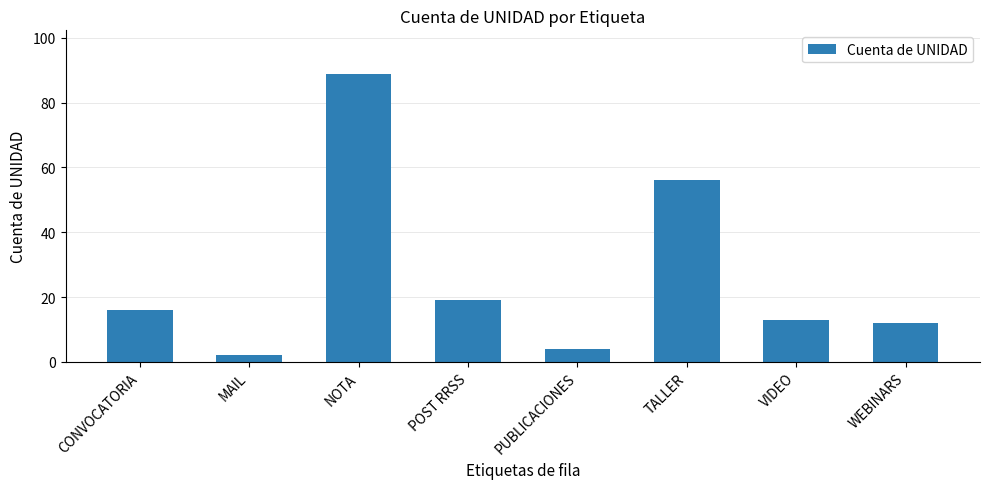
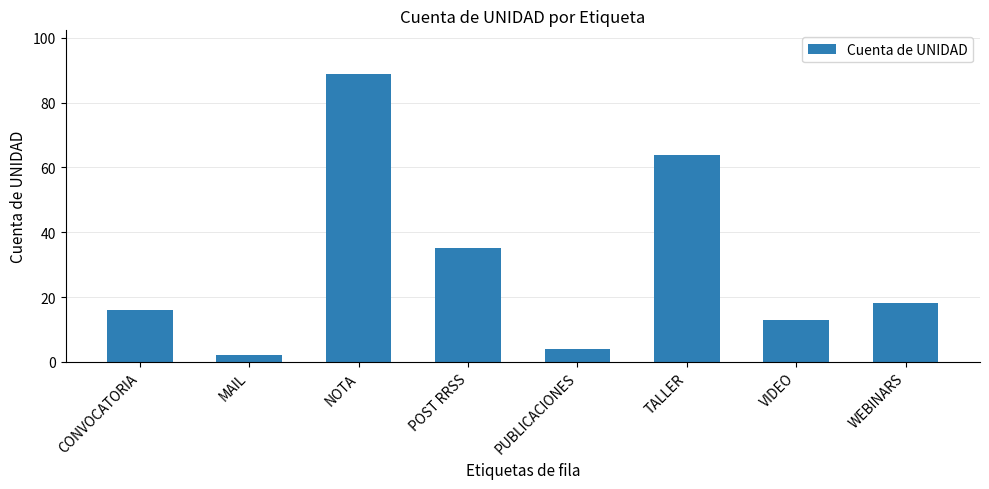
POST RRSS: 19 -> 35
TALLER: 56 -> 64
WEBINARS: 12 -> 18
